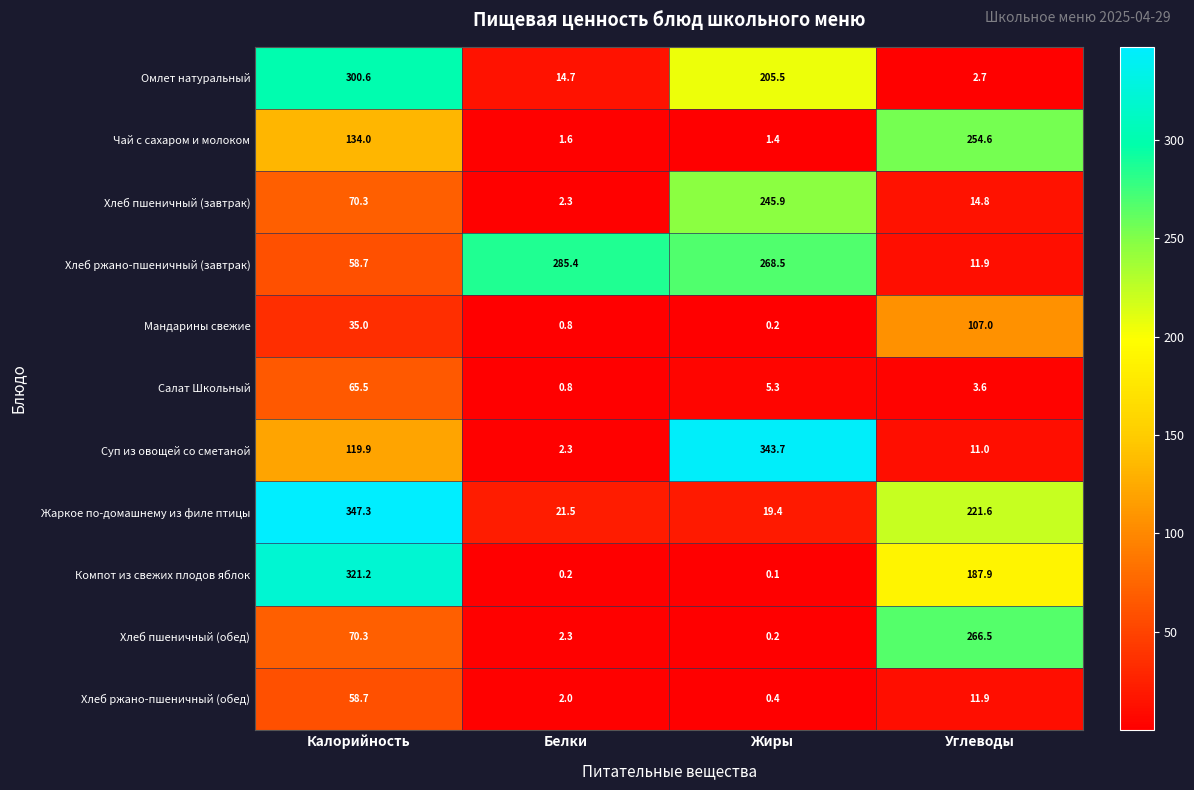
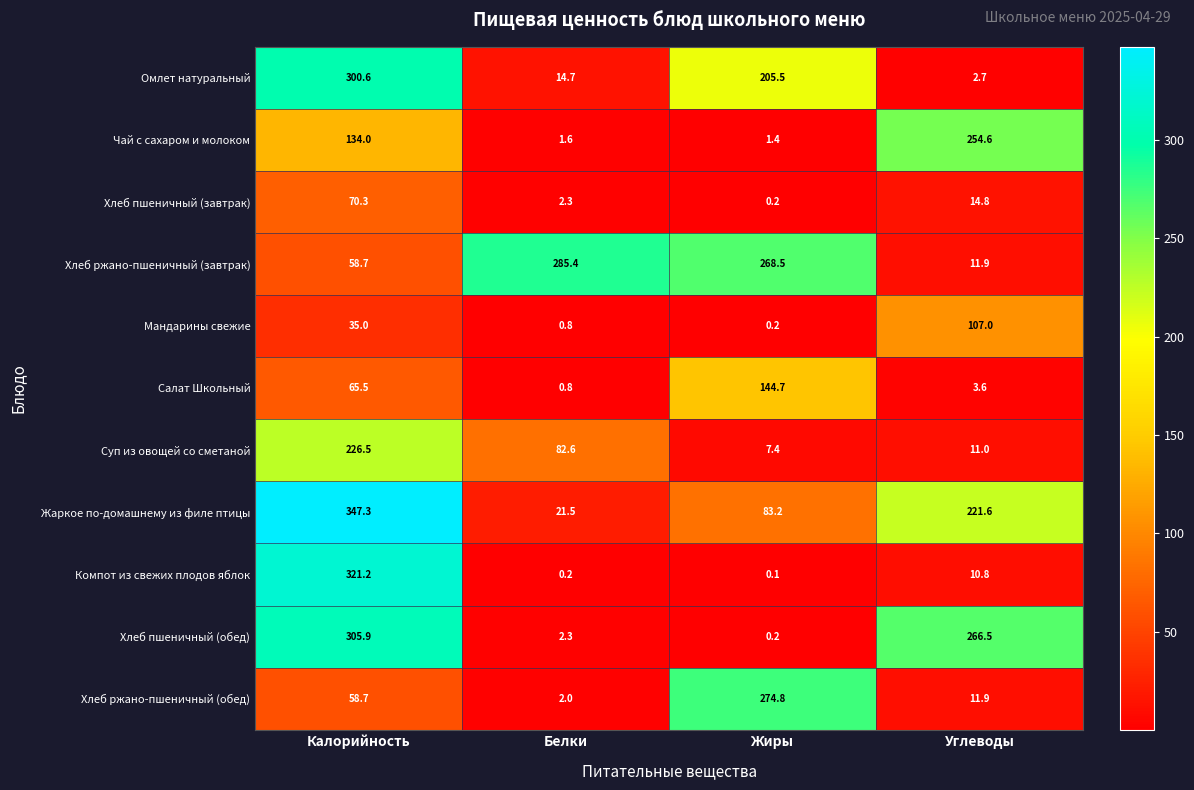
Хлеб пшеничный (завтрак), Жиры: 245.9 -> 0.2
Салат Школьный, Жиры: 5.3 -> 144.7
Суп из овощей со сметаной, Калорийность: 119.9 -> 226.5
Суп из овощей со сметаной, Белки: 2.3 -> 82.6
Суп из овощей со сметаной, Жиры: 343.7 -> 7.4
Жаркое по-домашнему из филе птицы, Жиры: 19.4 -> 83.2
Компот из свежих плодов яблок, Углеводы: 187.9 -> 10.8
Хлеб пшеничный (обед), Калорийность: 70.3 -> 305.9
Хлеб ржано-пшеничный (обед), Жиры: 0.4 -> 274.8
